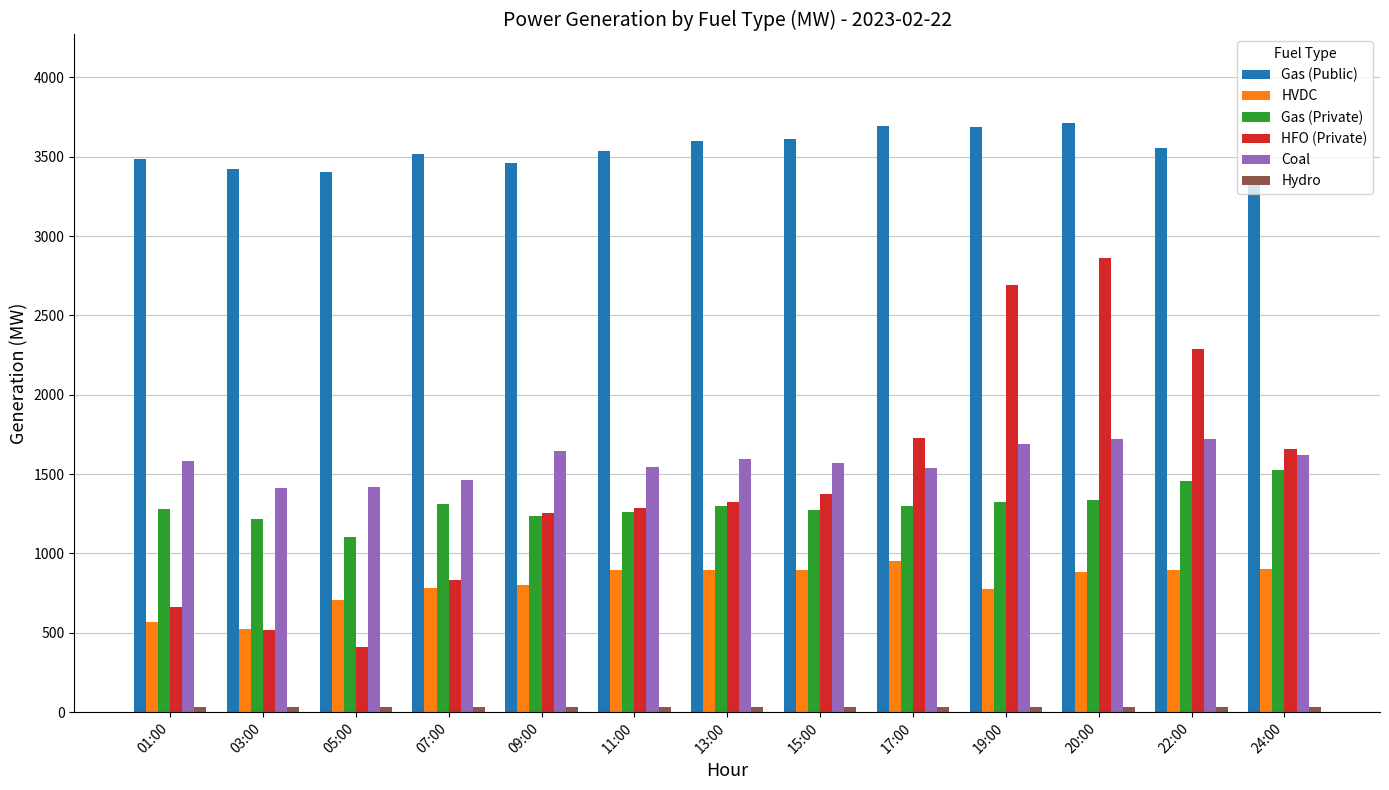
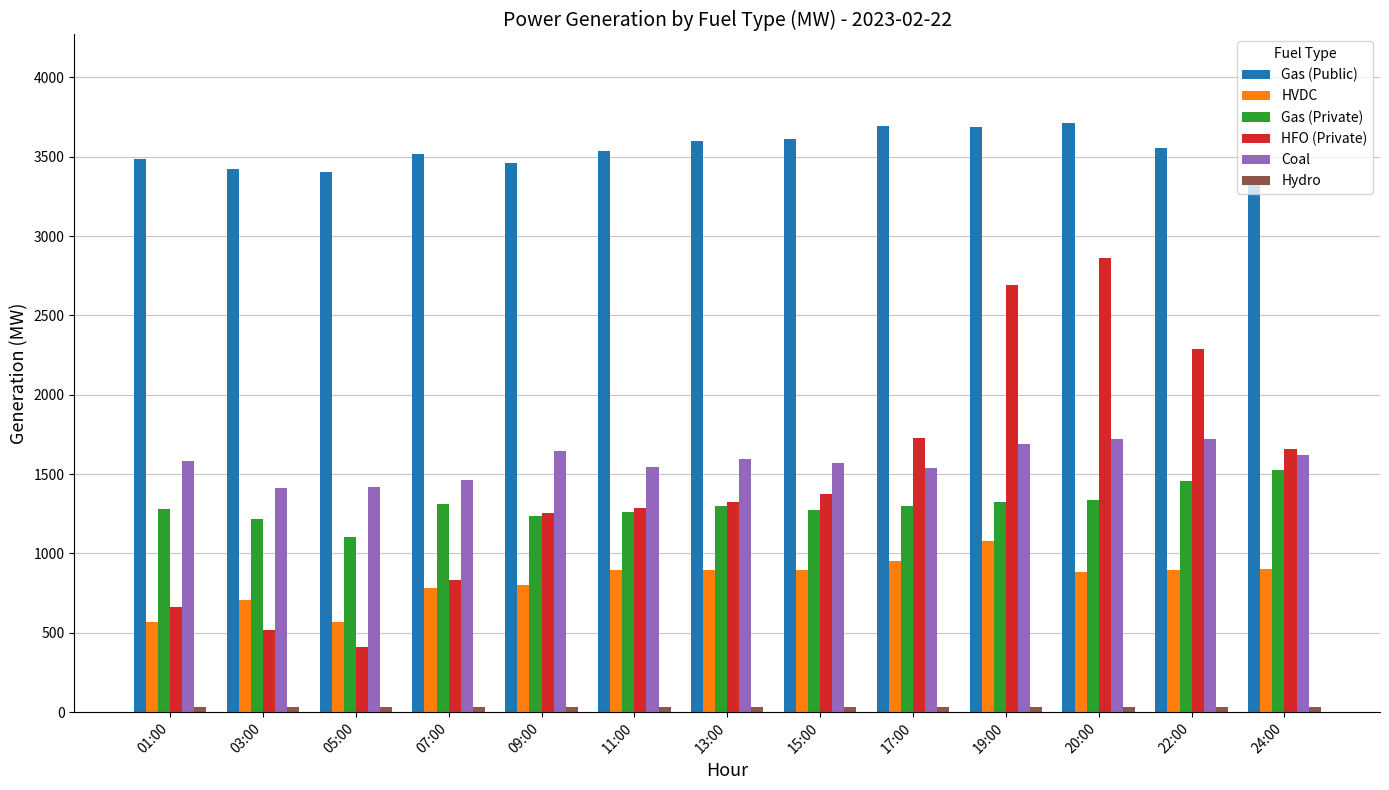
HVDC, 03:00: 530 -> 710
HVDC, 05:00: 710 -> 570
HVDC, 19:00: 780 -> 1080
